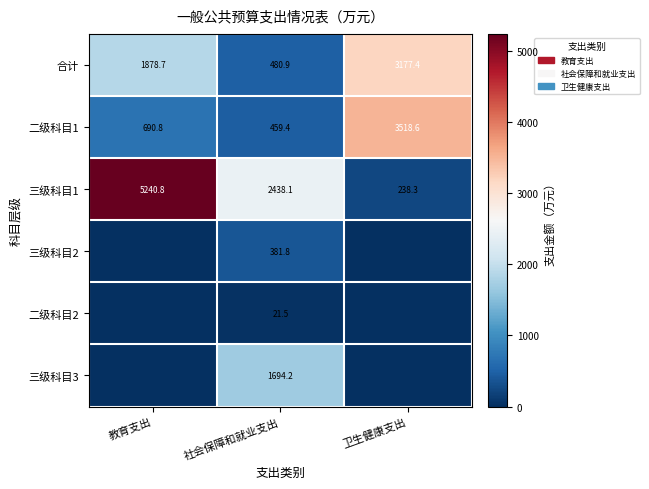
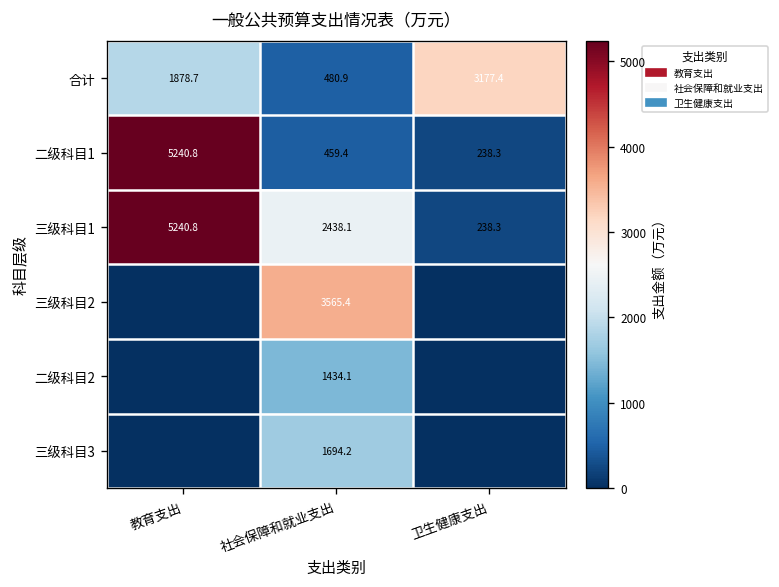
二级科目1, 教育支出: 690.8 -> 5240.8
二级科目1, 卫生健康支出: 3518.6 -> 238.3
三级科目2, 社会保障和就业支出: 381.8 -> 3565.4
二级科目2, 社会保障和就业支出: 21.5 -> 1434.1
